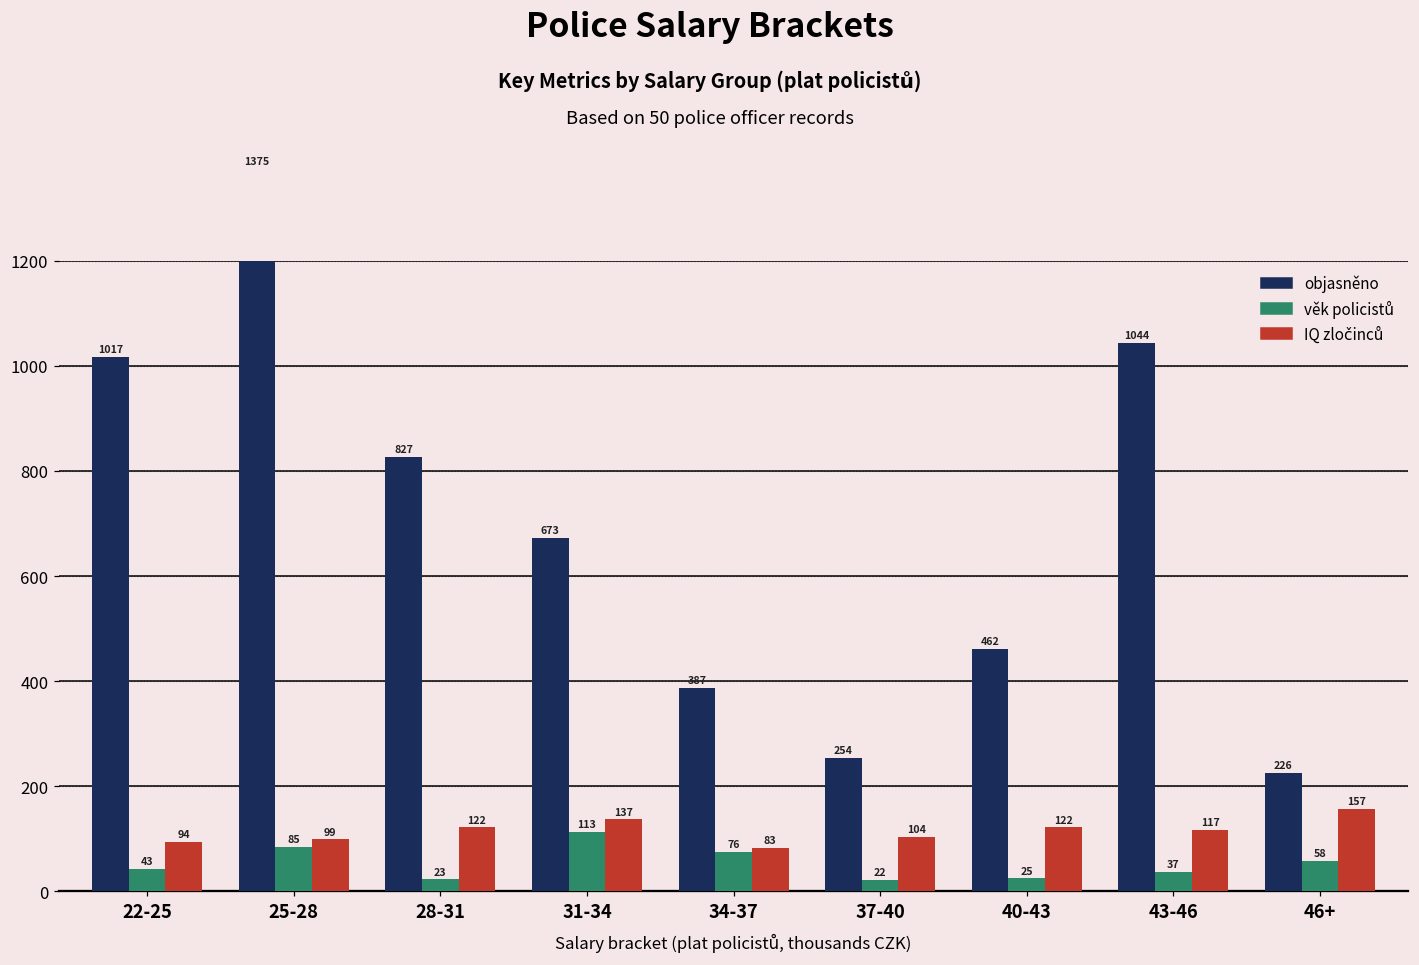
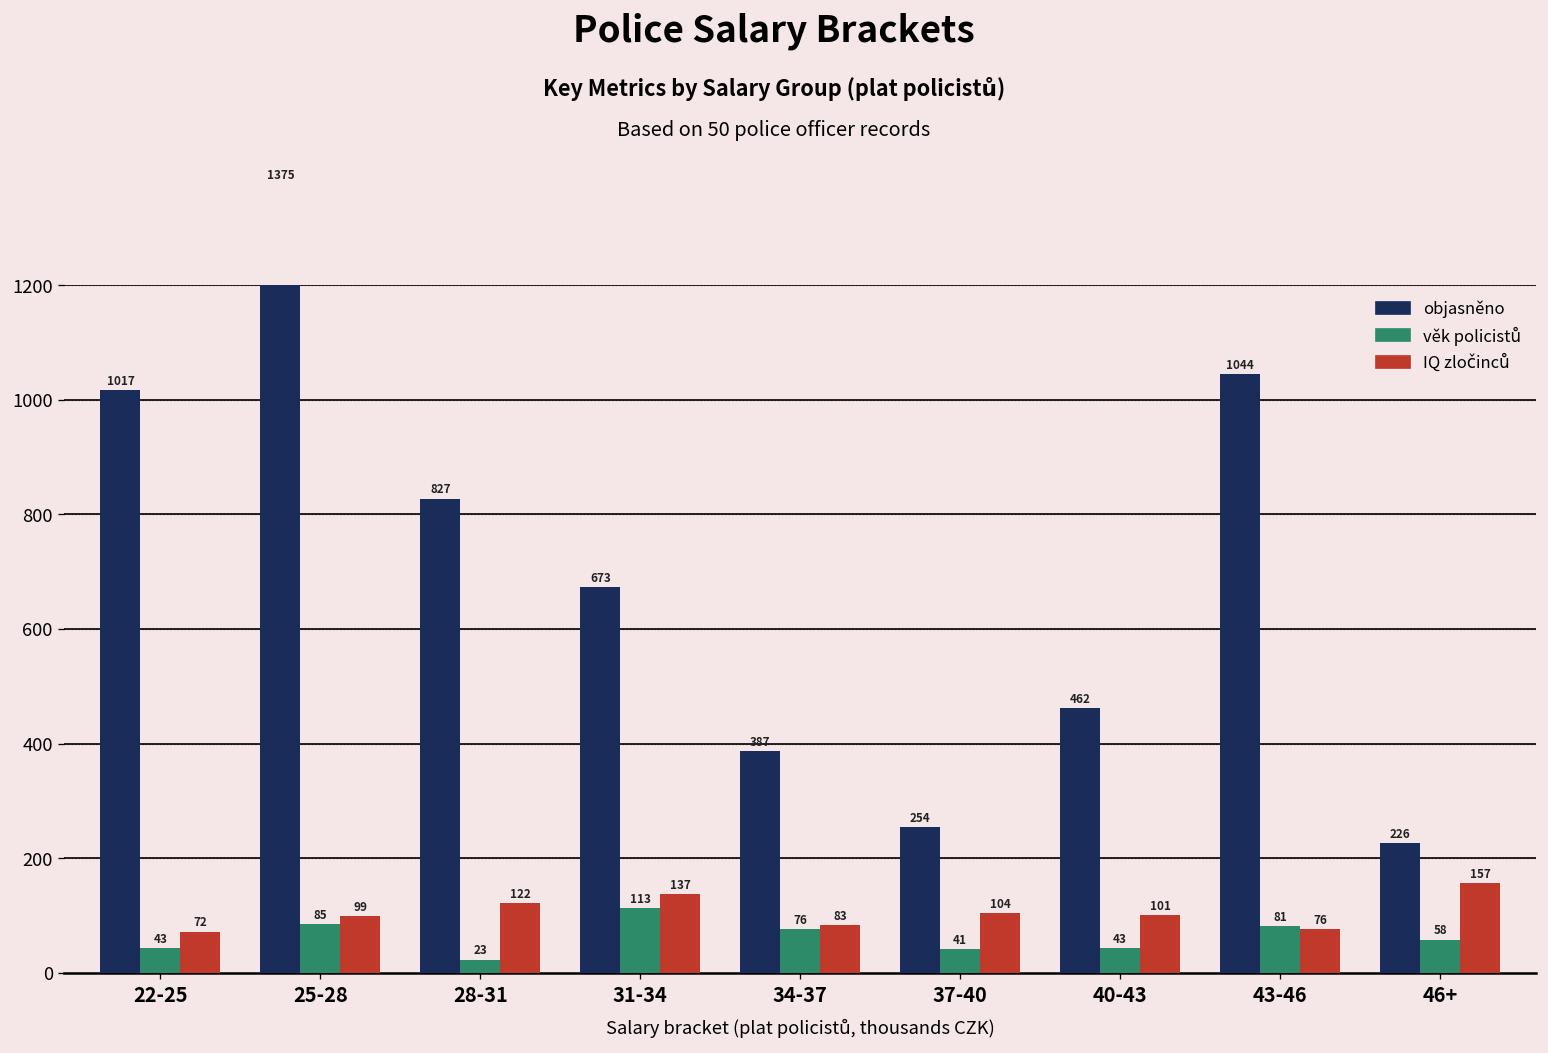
IQ zločinců, 22-25: 94 -> 72
věk policistů, 37-40: 22 -> 41
věk policistů, 40-43: 25 -> 43
IQ zločinců, 40-43: 122 -> 101
věk policistů, 43-46: 37 -> 81
IQ zločinců, 43-46: 117 -> 76
